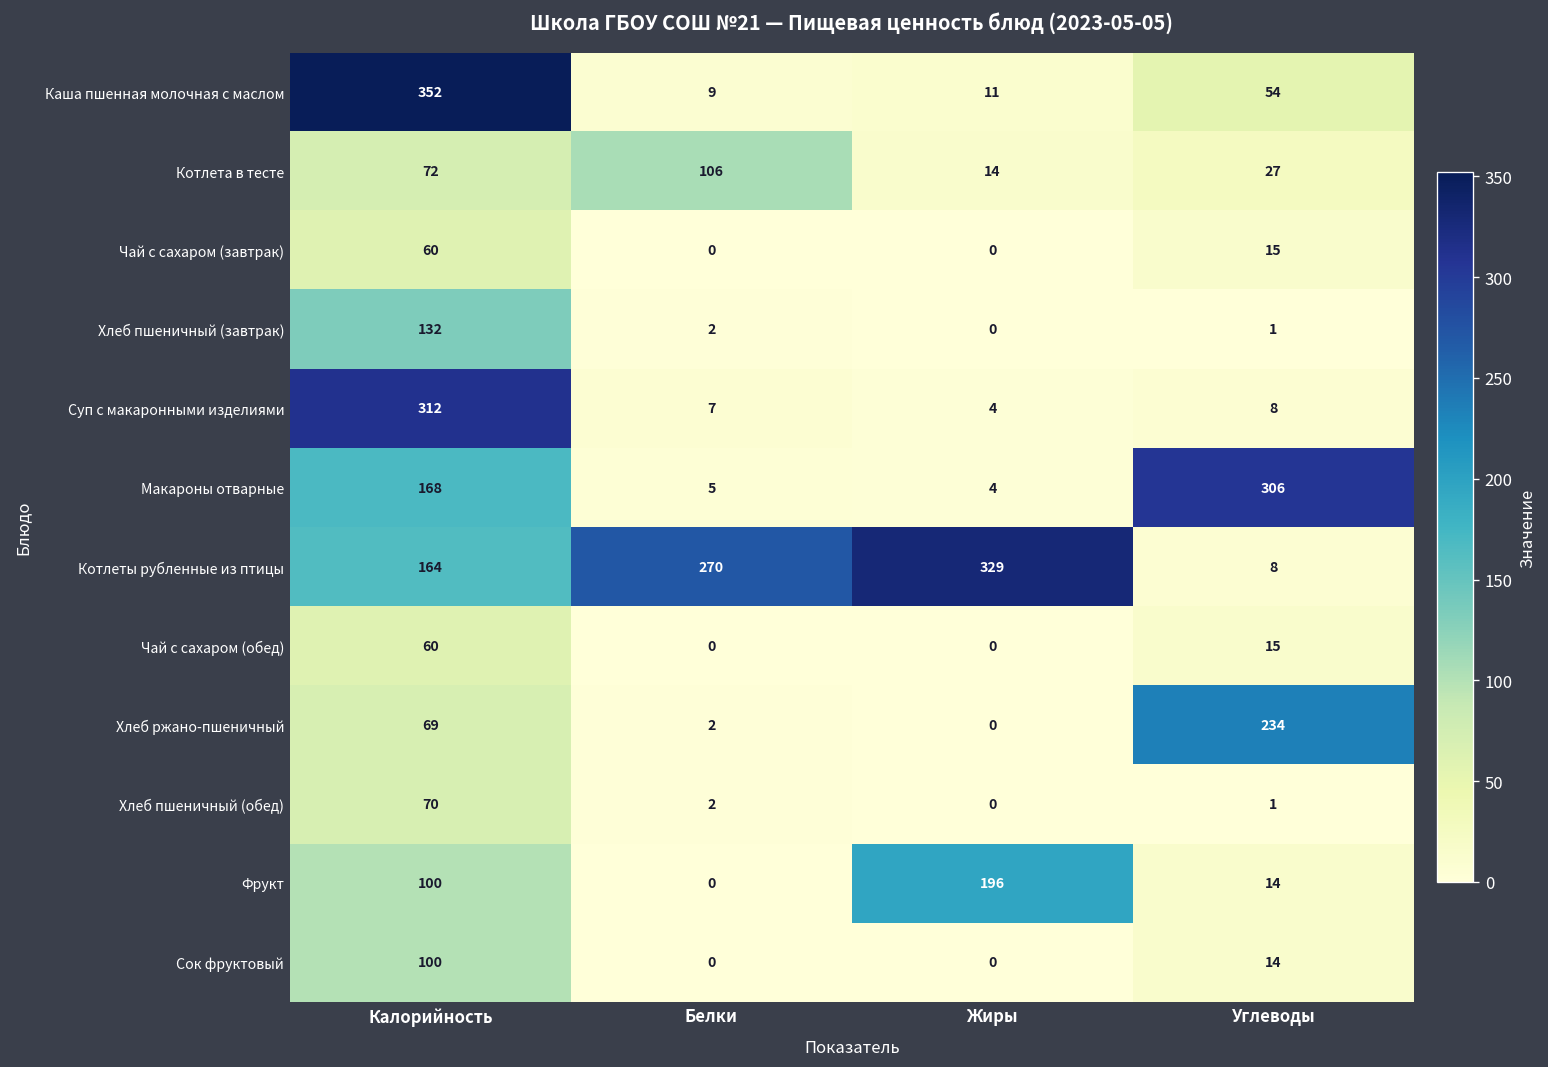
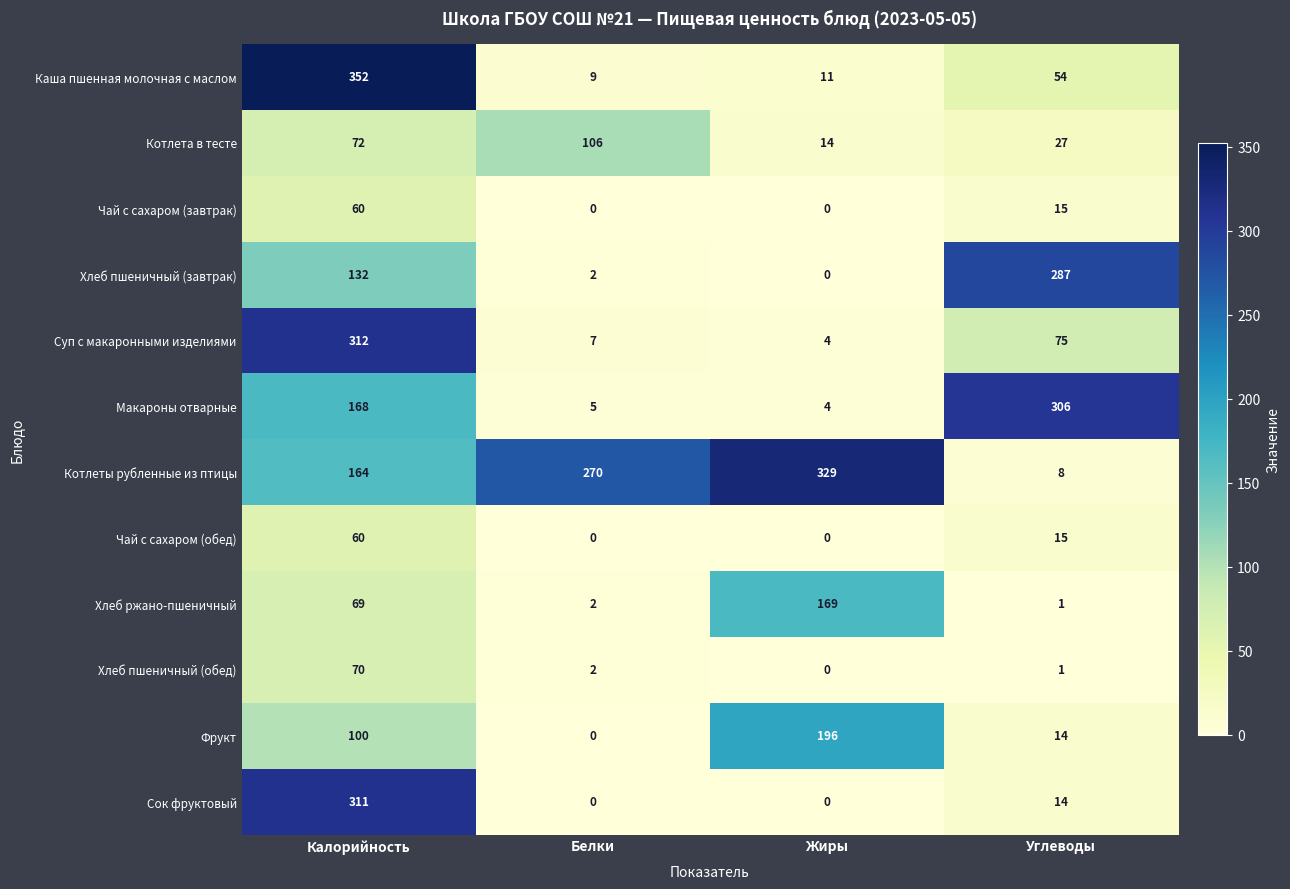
Хлеб пшеничный (завтрак), Углеводы: 1 -> 287
Суп с макаронными изделиями, Углеводы: 8 -> 75
Хлеб ржано-пшеничный, Жиры: 0 -> 169
Хлеб ржано-пшеничный, Углеводы: 234 -> 1
Сок фруктовый, Калорийность: 100 -> 311
